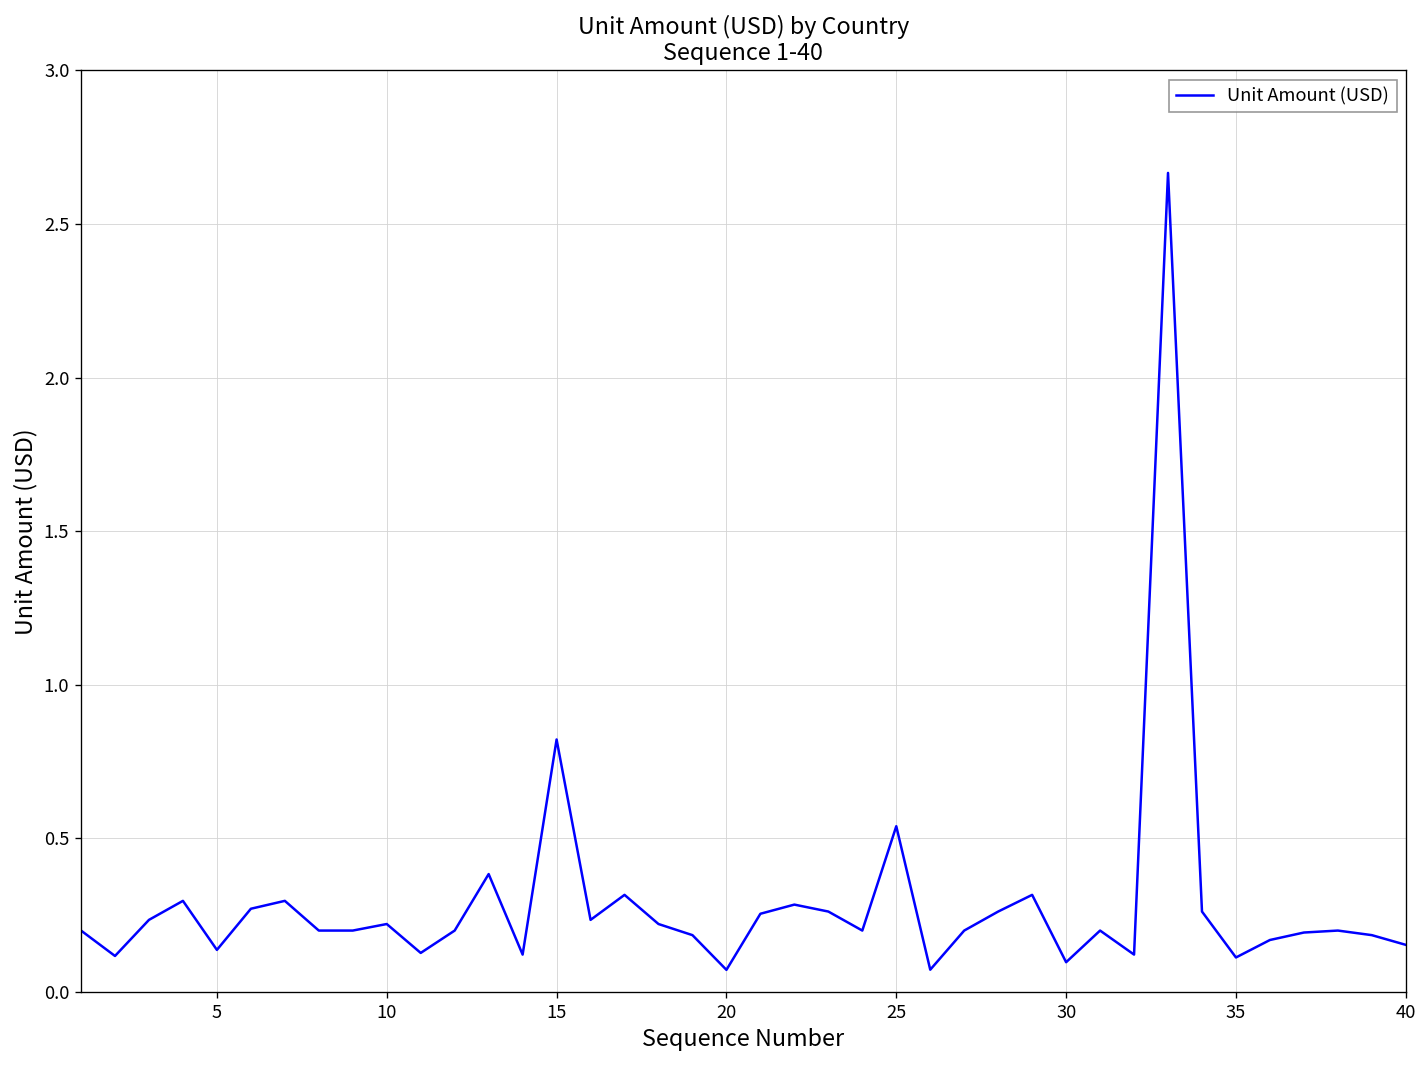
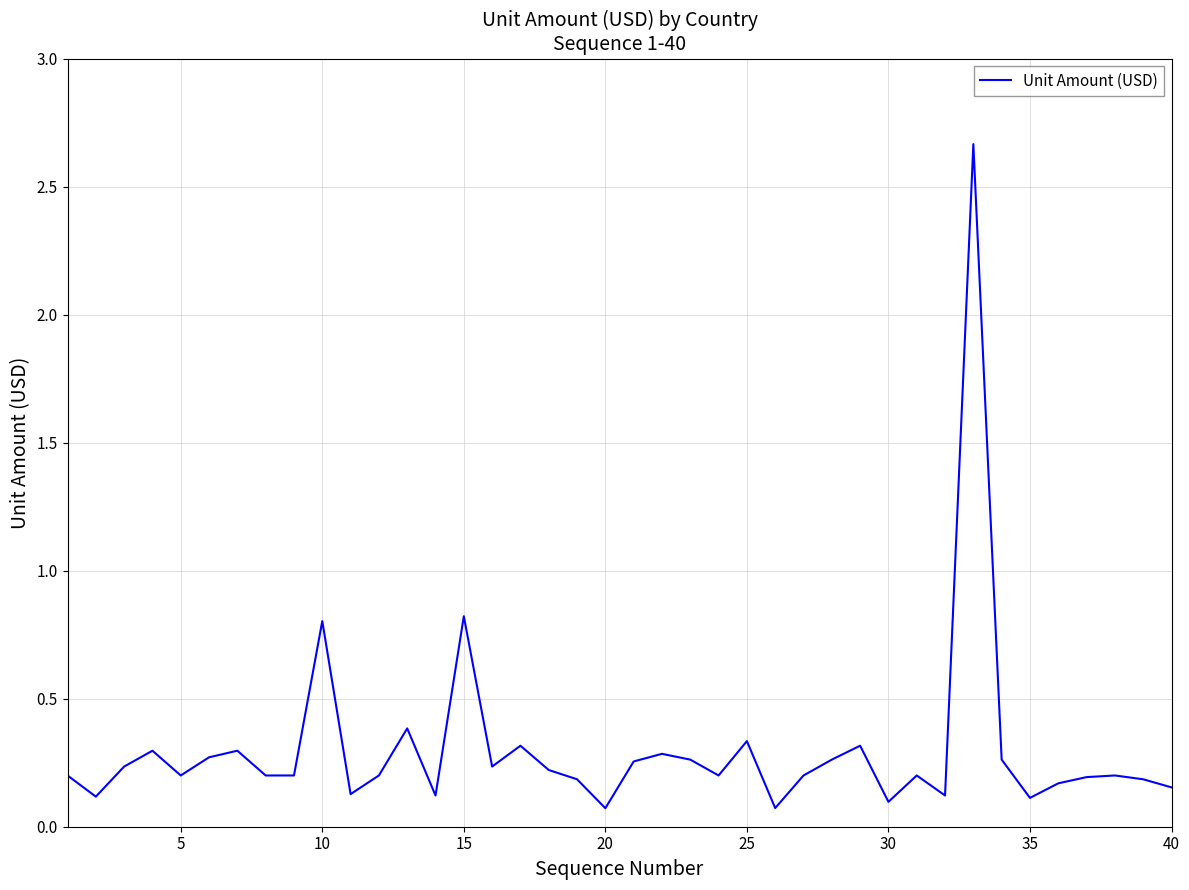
5: 0.14 -> 0.20
10: 0.22 -> 0.80
25: 0.54 -> 0.33
